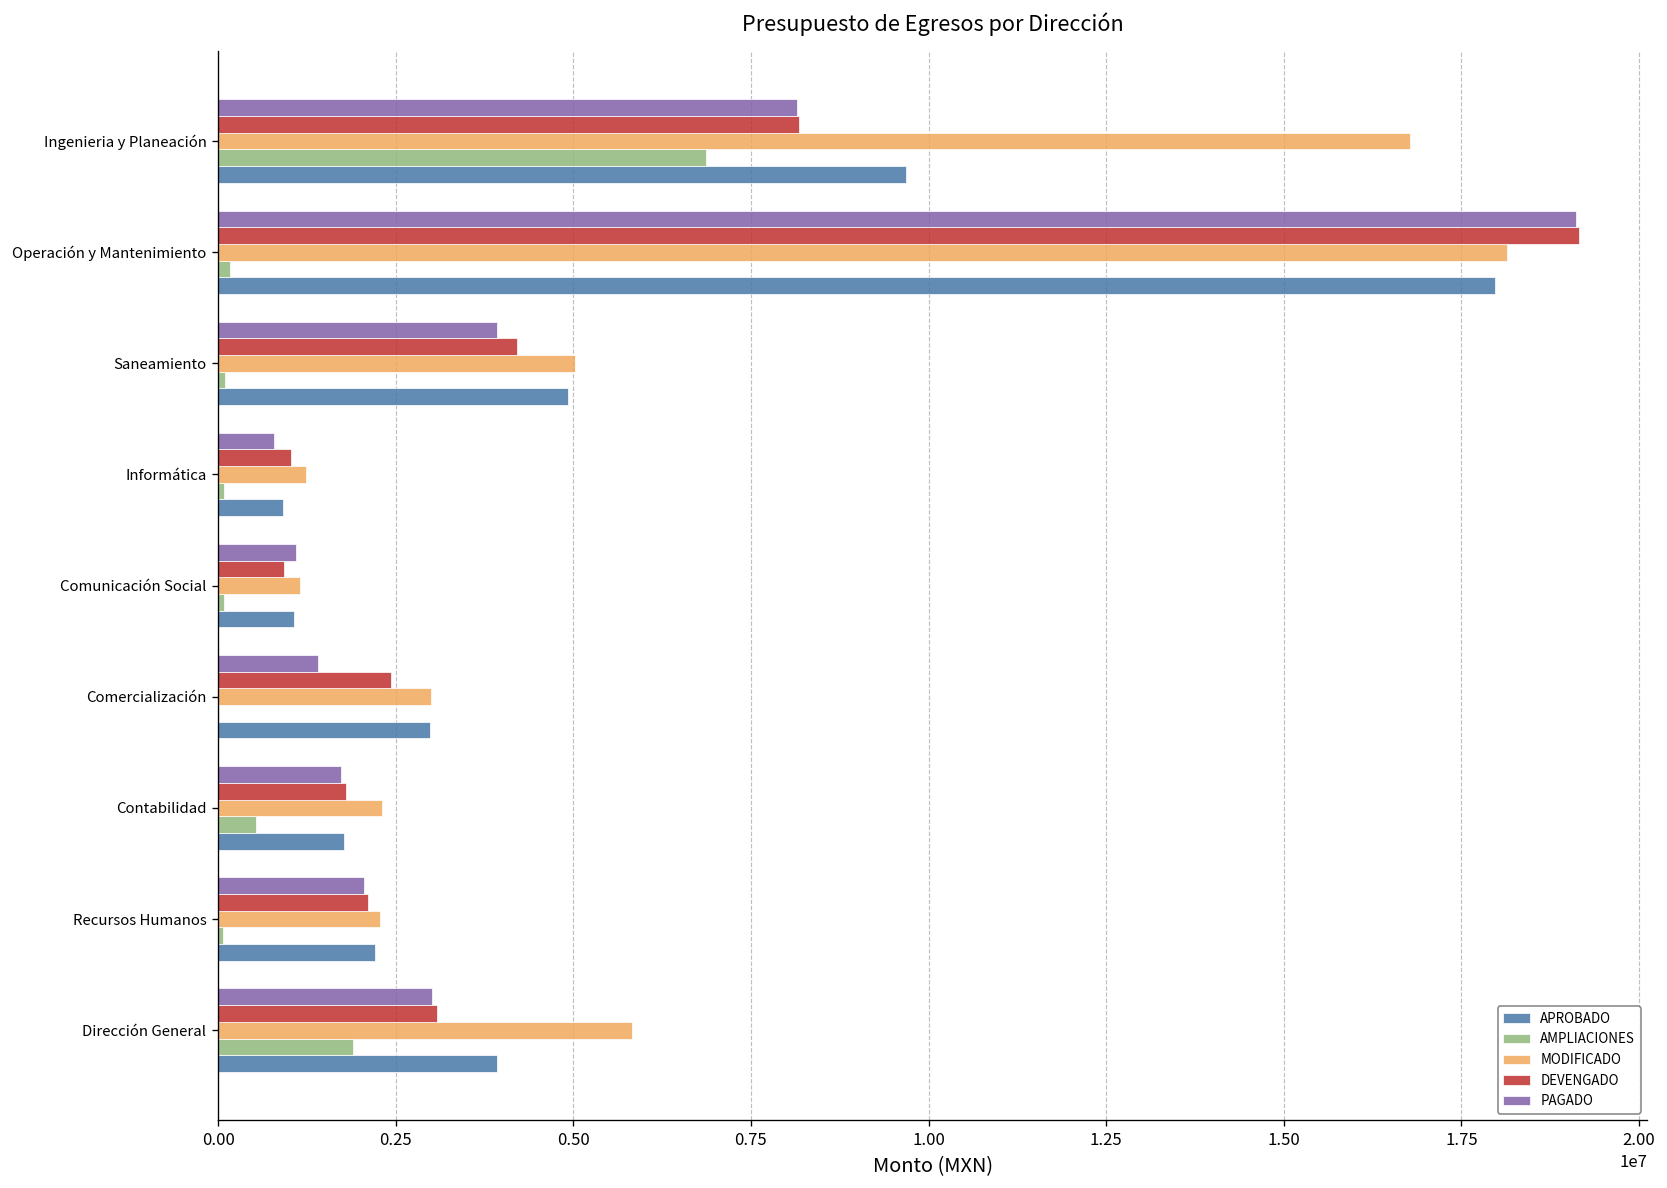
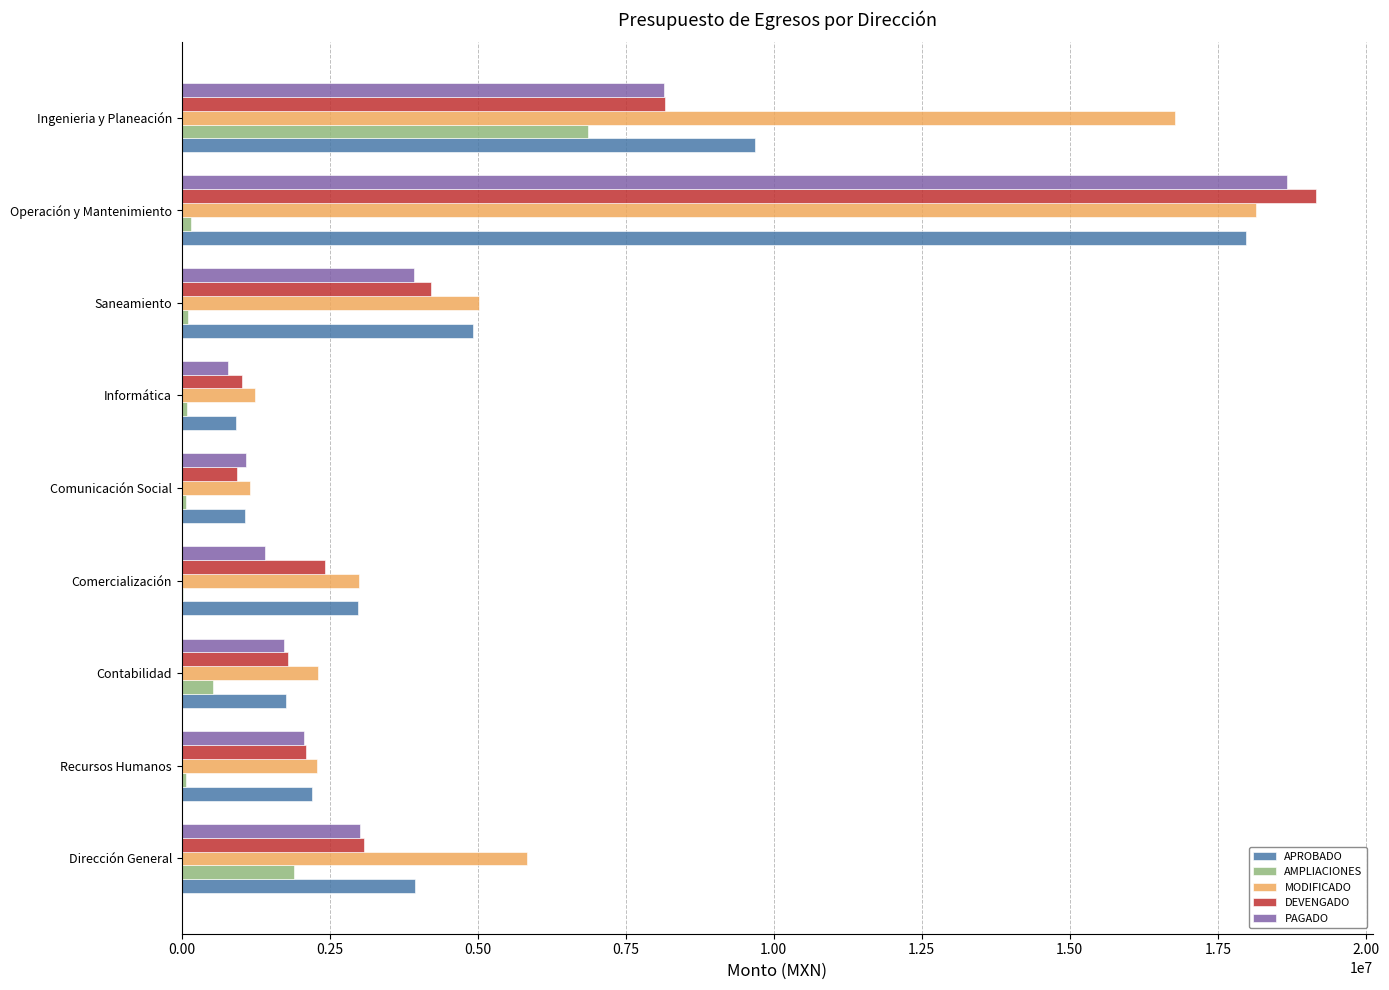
PAGADO, Operación y Mantenimiento: 19100000 -> 18700000
